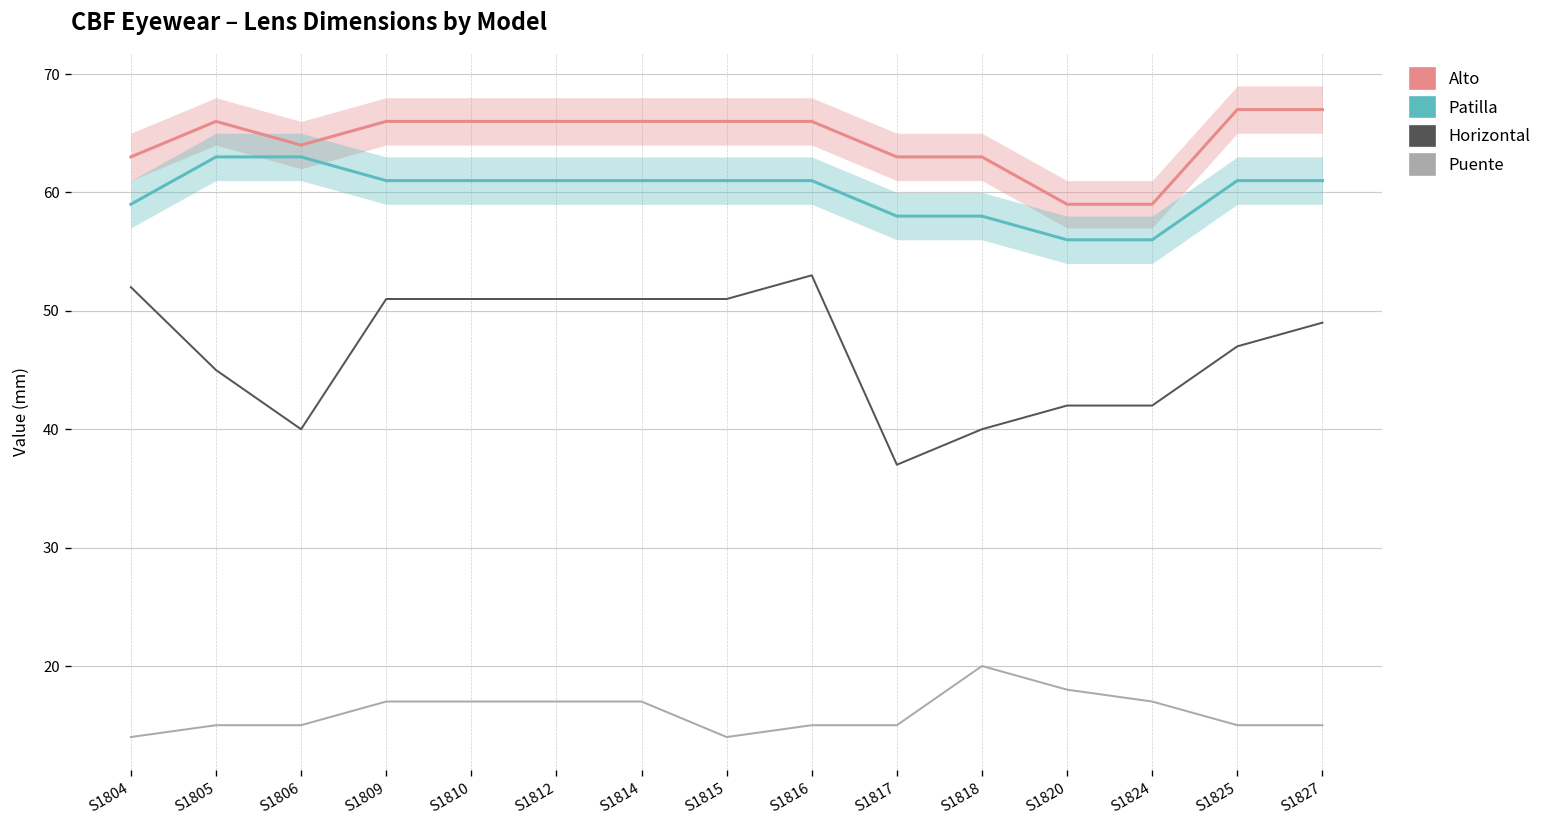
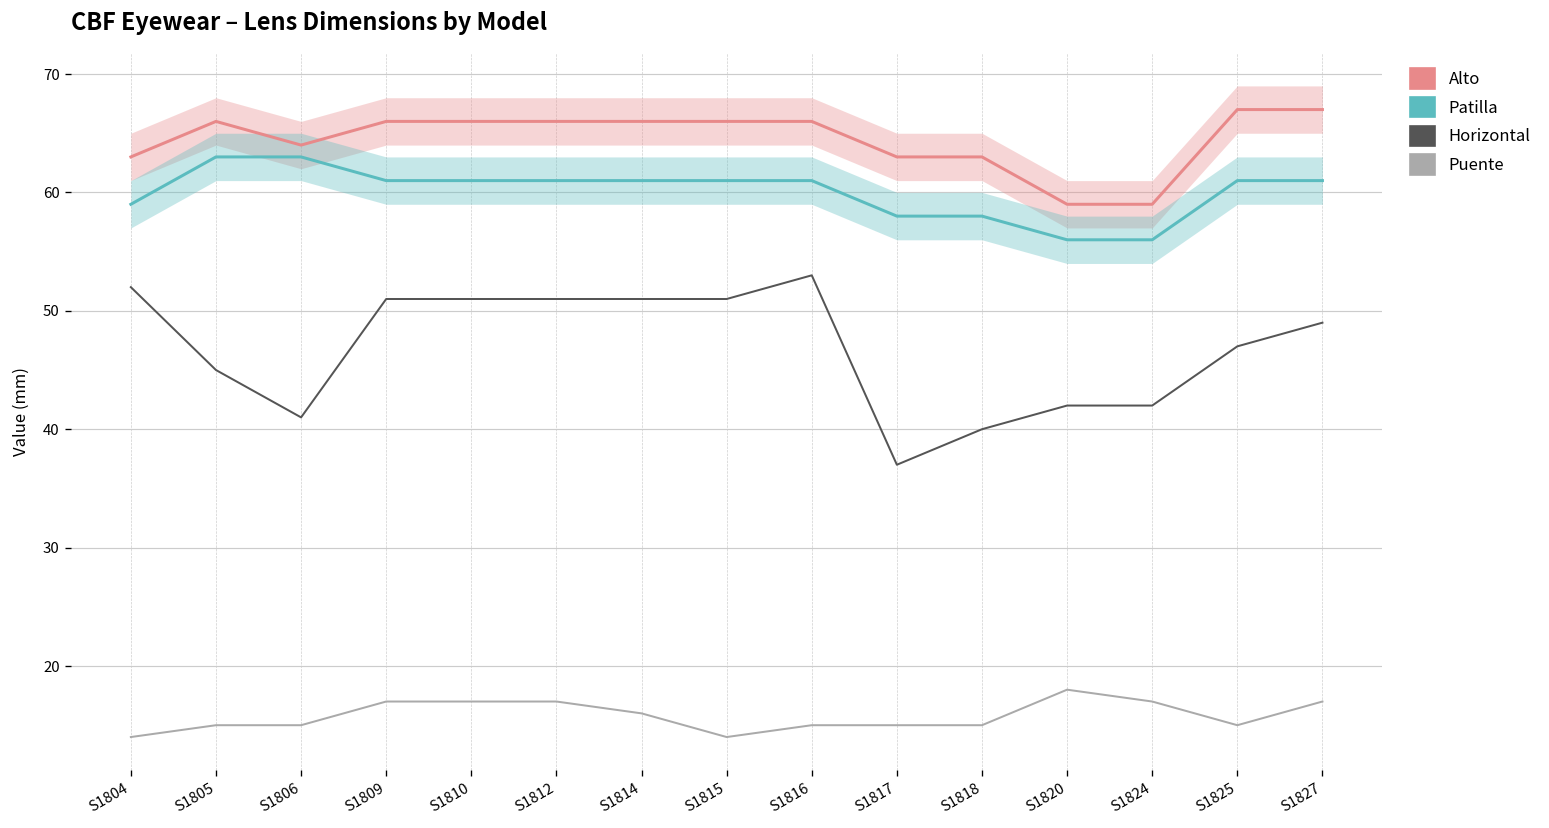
Horizontal, S1806: 40 -> 41
Puente, S1814: 17 -> 16
Puente, S1818: 20 -> 15
Puente, S1827: 15 -> 17
